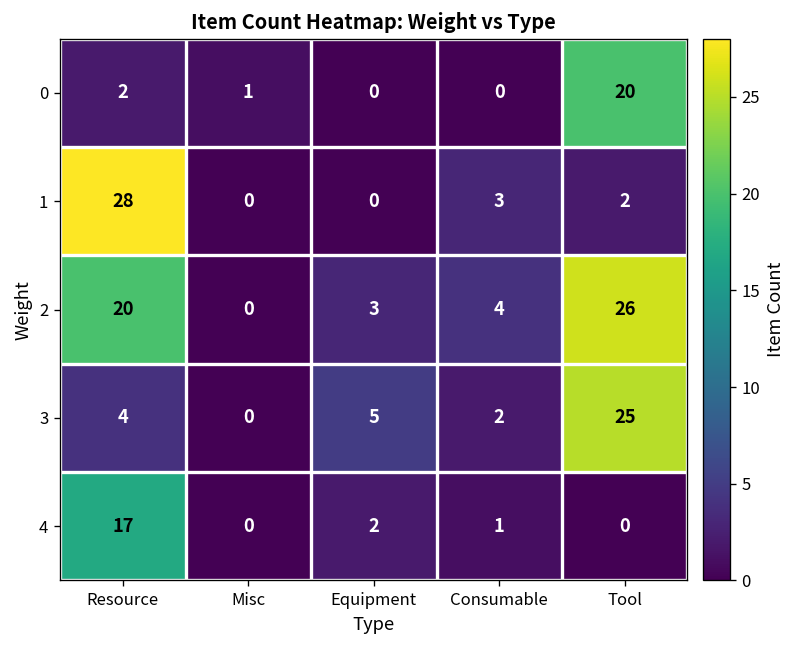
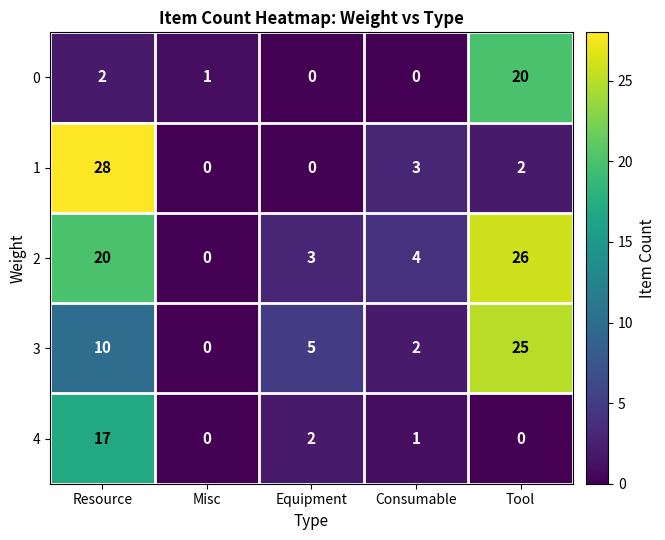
3, Resource: 4 -> 10
